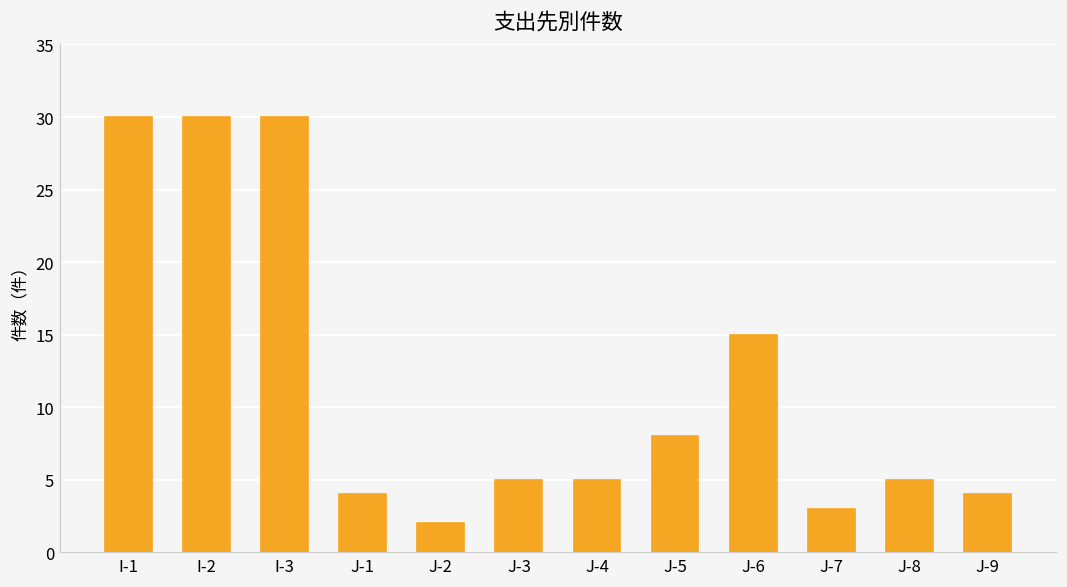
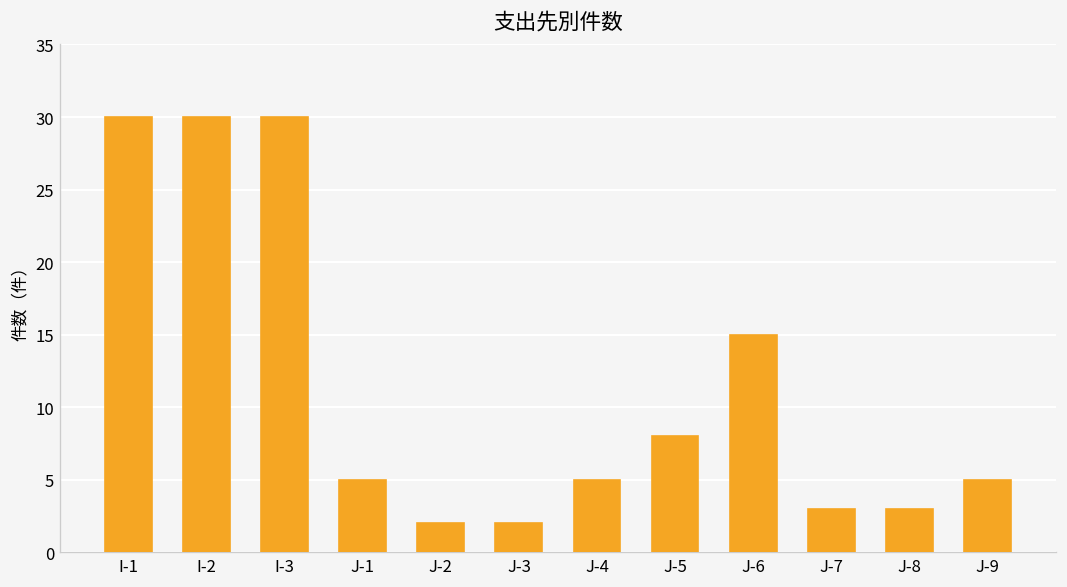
J-1: 4 -> 5
J-3: 5 -> 2
J-8: 5 -> 3
J-9: 4 -> 5
